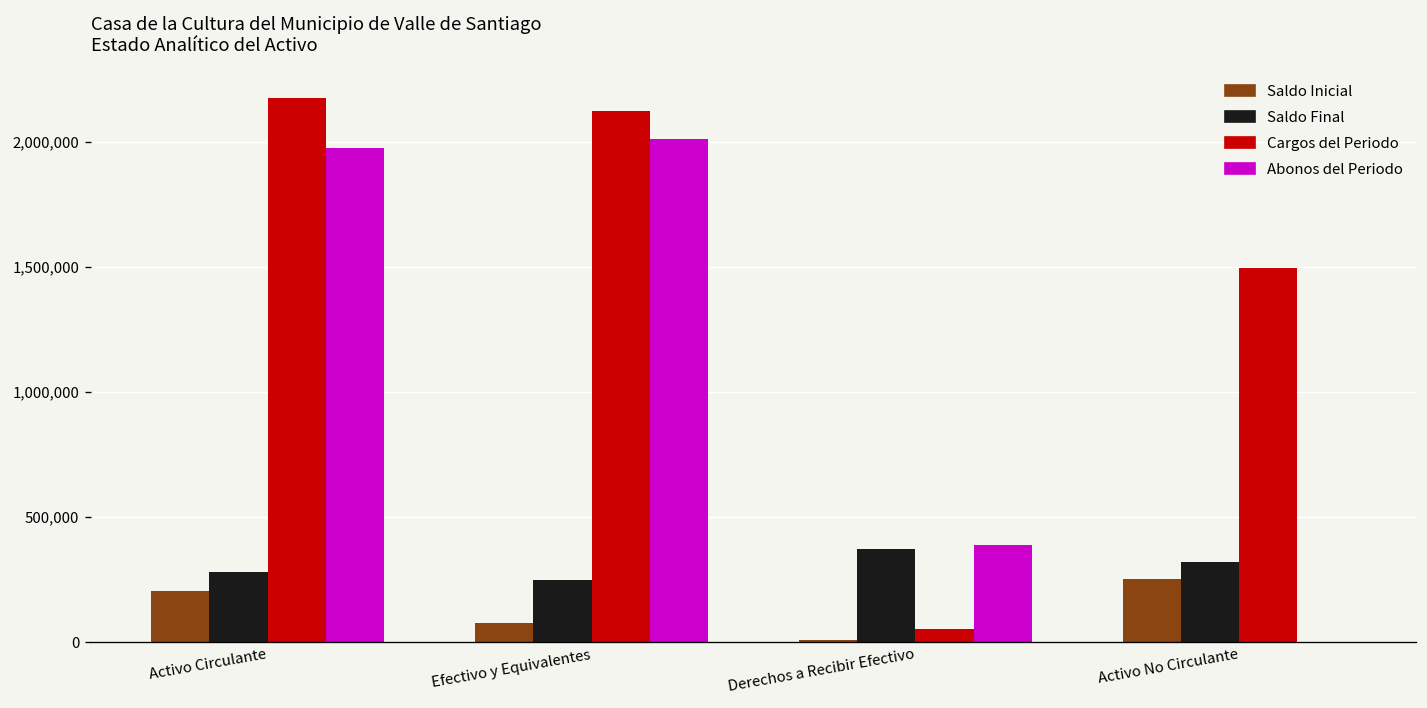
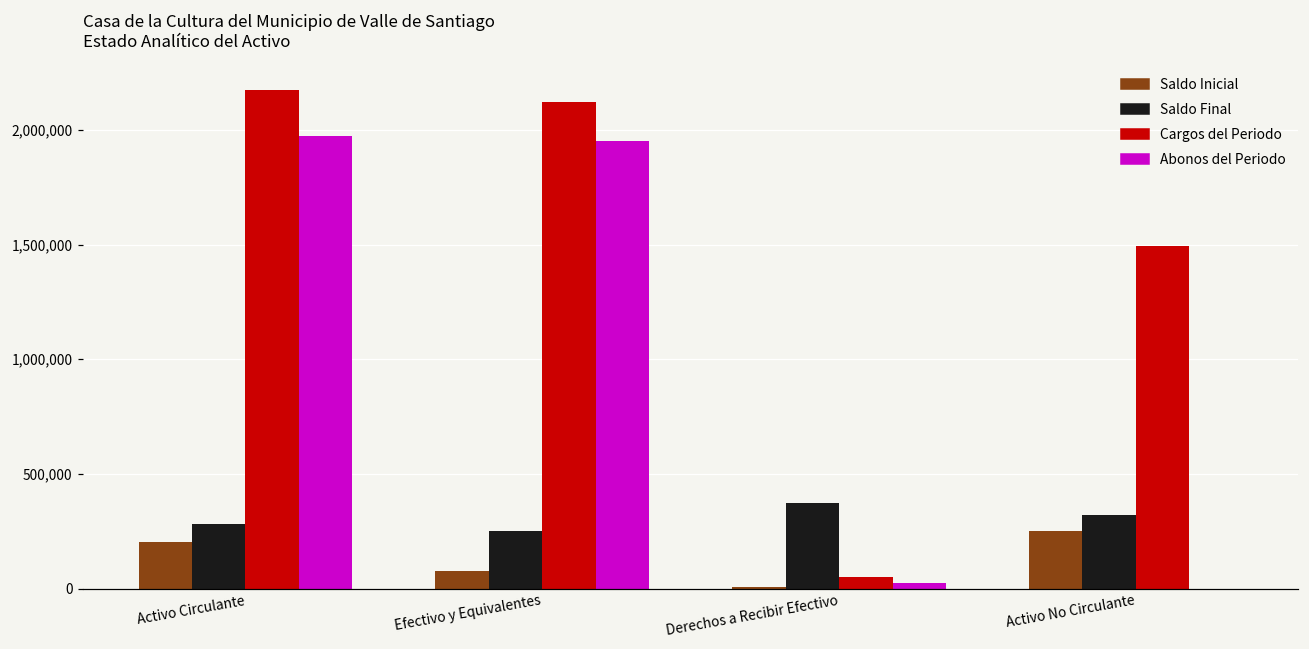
Abonos del Periodo, Efectivo y Equivalentes: 2,010,000 -> 1,950,000
Abonos del Periodo, Derechos a Recibir Efectivo: 390,000 -> 30,000
